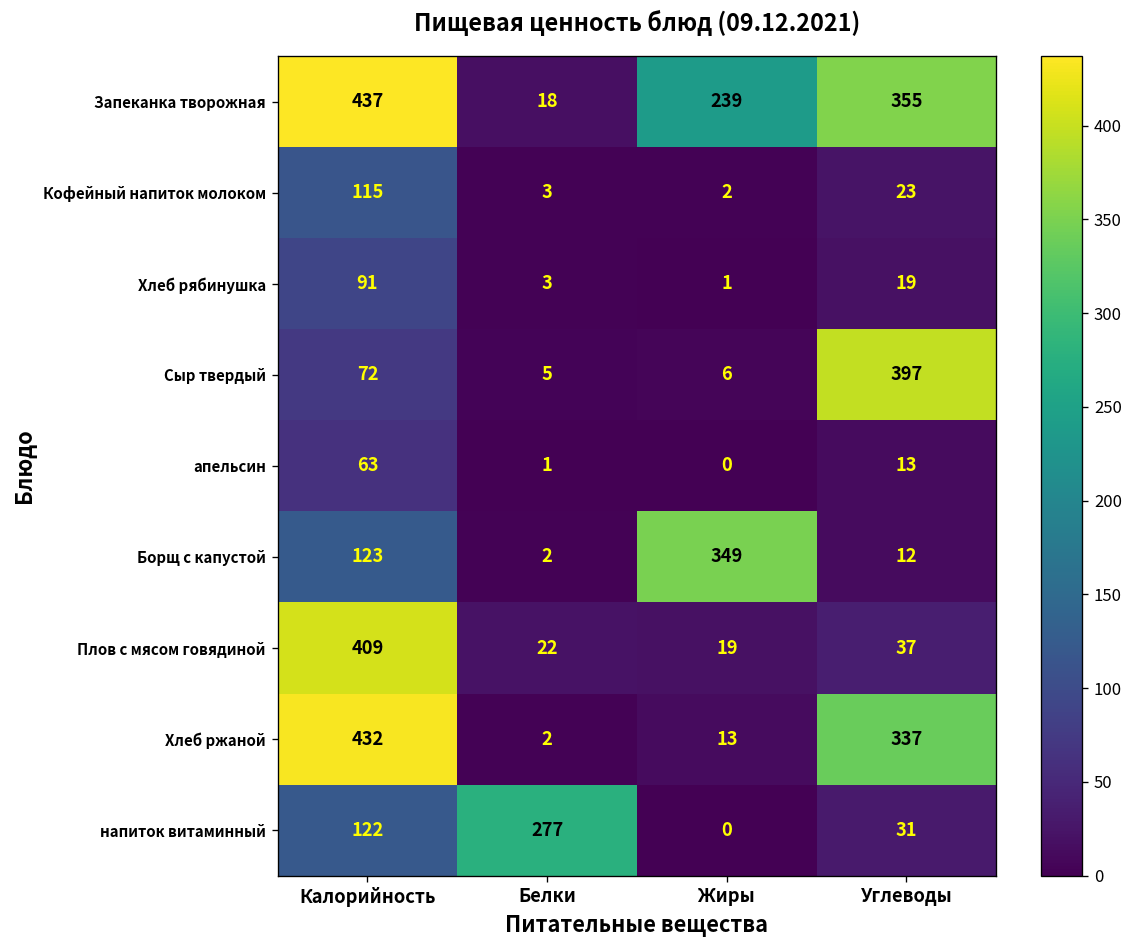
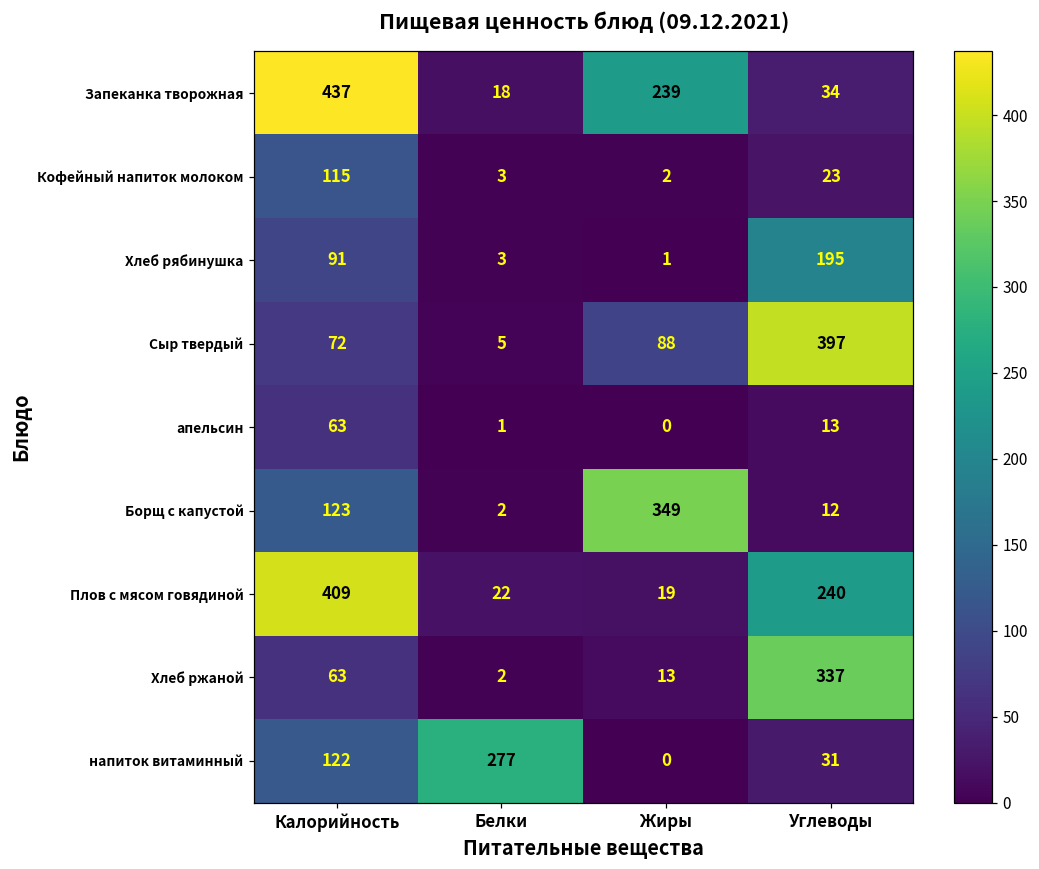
Запеканка творожная, Углеводы: 355 -> 34
Хлеб рябинушка, Углеводы: 19 -> 195
Сыр твердый, Жиры: 6 -> 88
Плов с мясом говядиной, Углеводы: 37 -> 240
Хлеб ржаной, Калорийность: 432 -> 63
